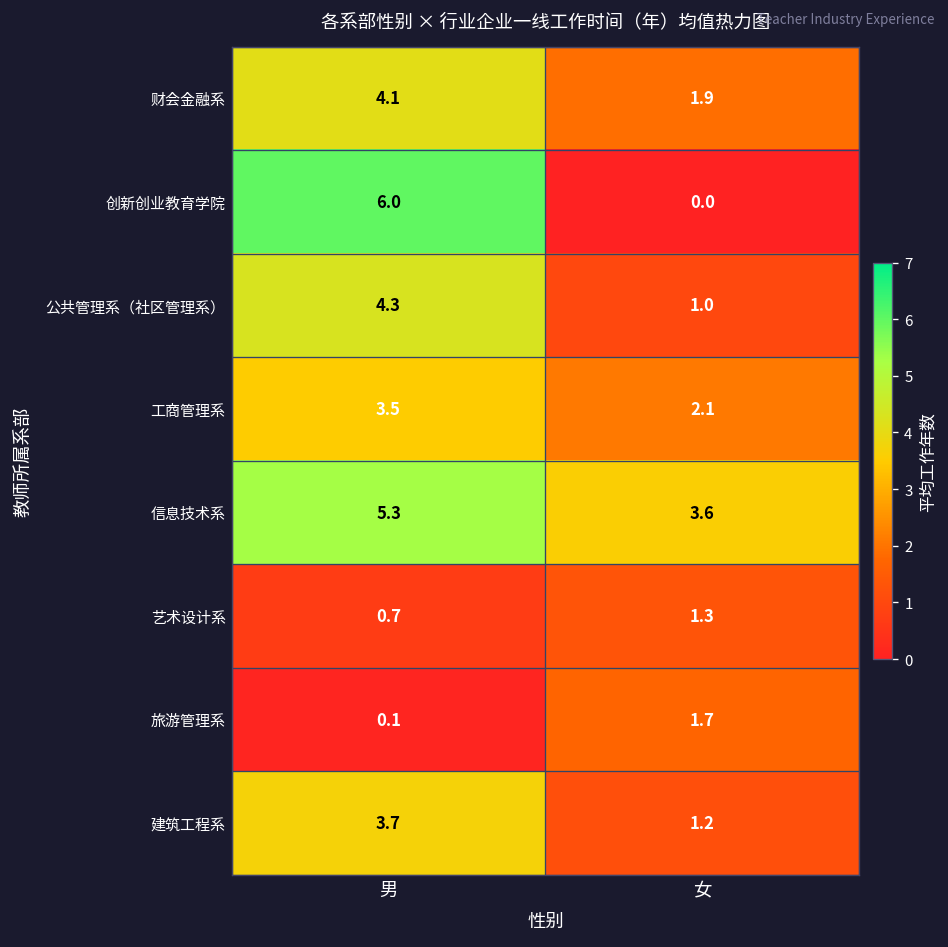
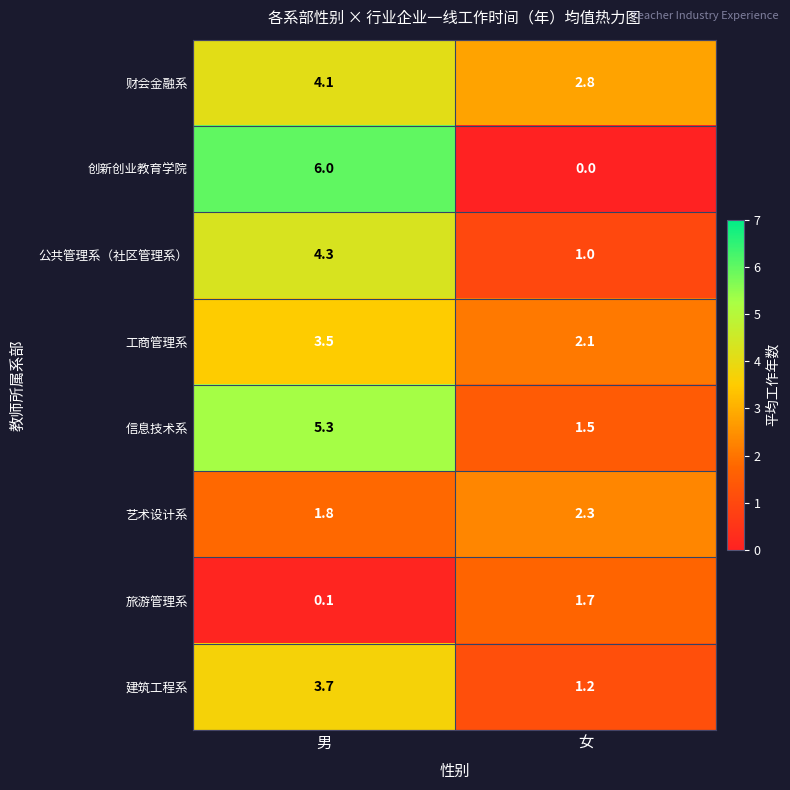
财会金融系, 女: 1.9 -> 2.8
信息技术系, 女: 3.6 -> 1.5
艺术设计系, 男: 0.7 -> 1.8
艺术设计系, 女: 1.3 -> 2.3
